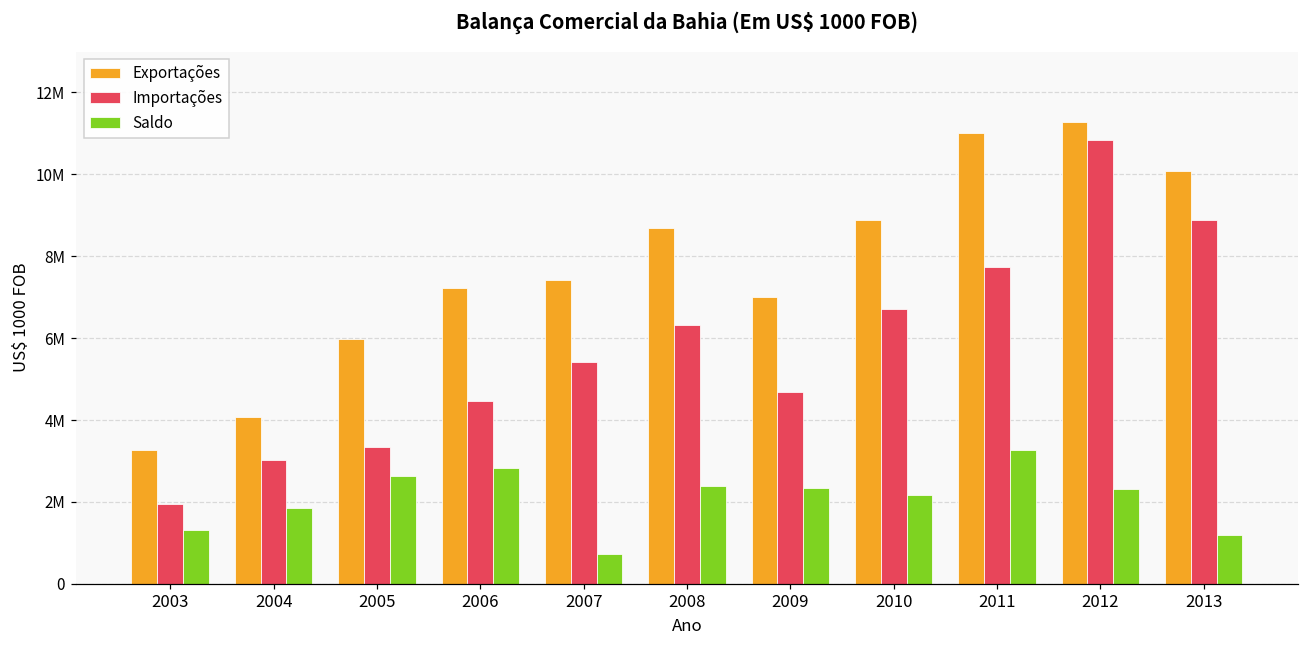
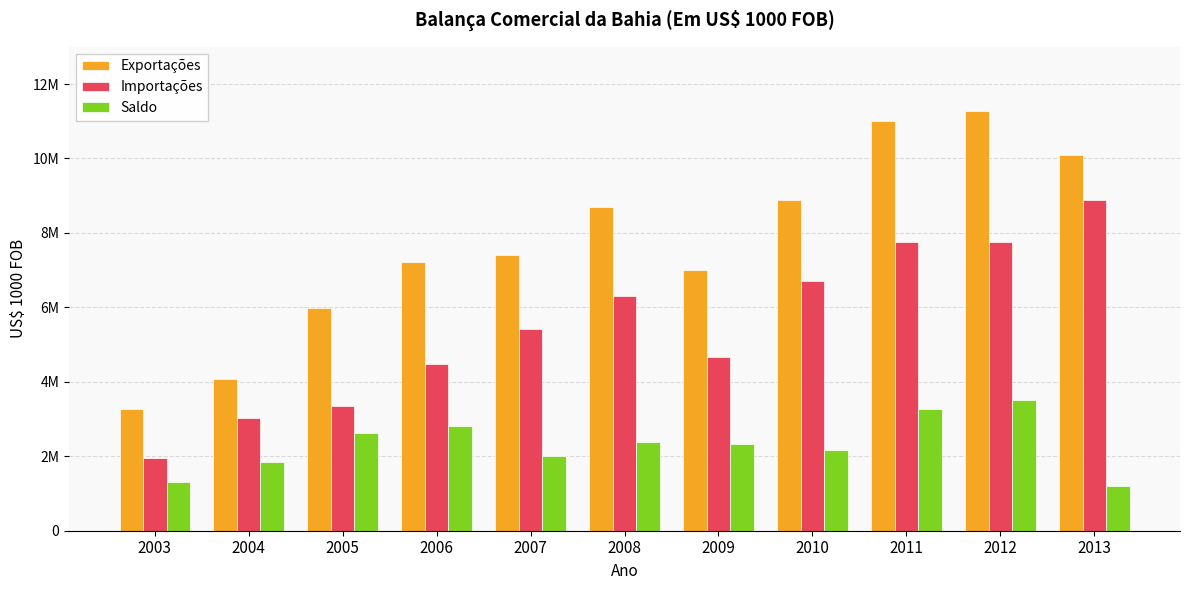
Saldo, 2007: 700000 -> 2000000
Importações, 2012: 10800000 -> 7800000
Saldo, 2012: 2300000 -> 3500000
